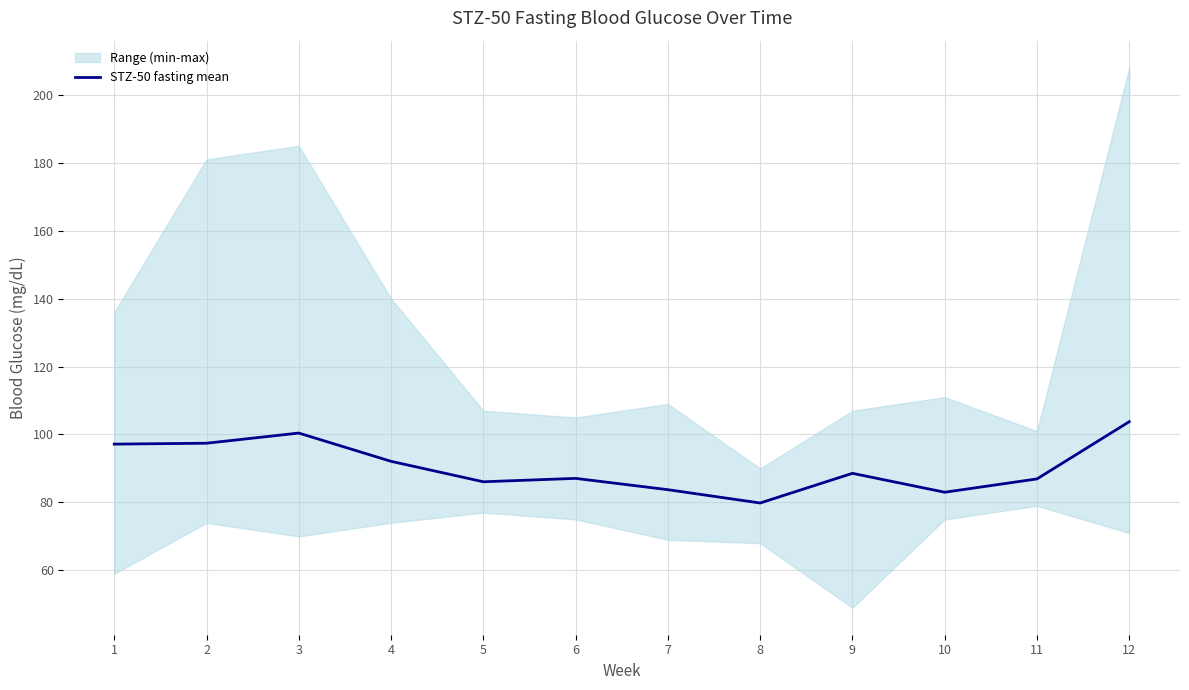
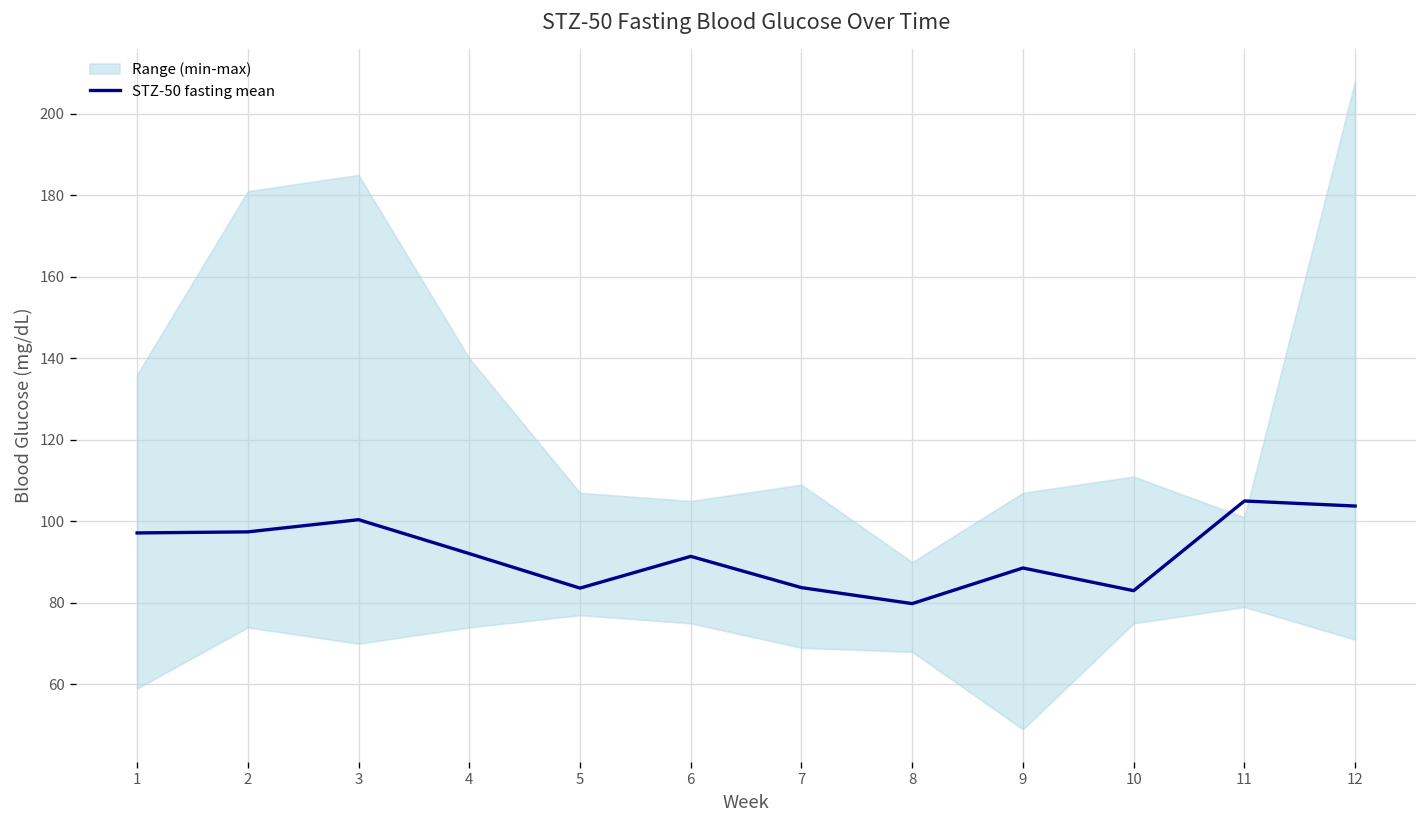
STZ-50 fasting mean, 5: 86 -> 84
STZ-50 fasting mean, 6: 87 -> 91
STZ-50 fasting mean, 11: 87 -> 105
